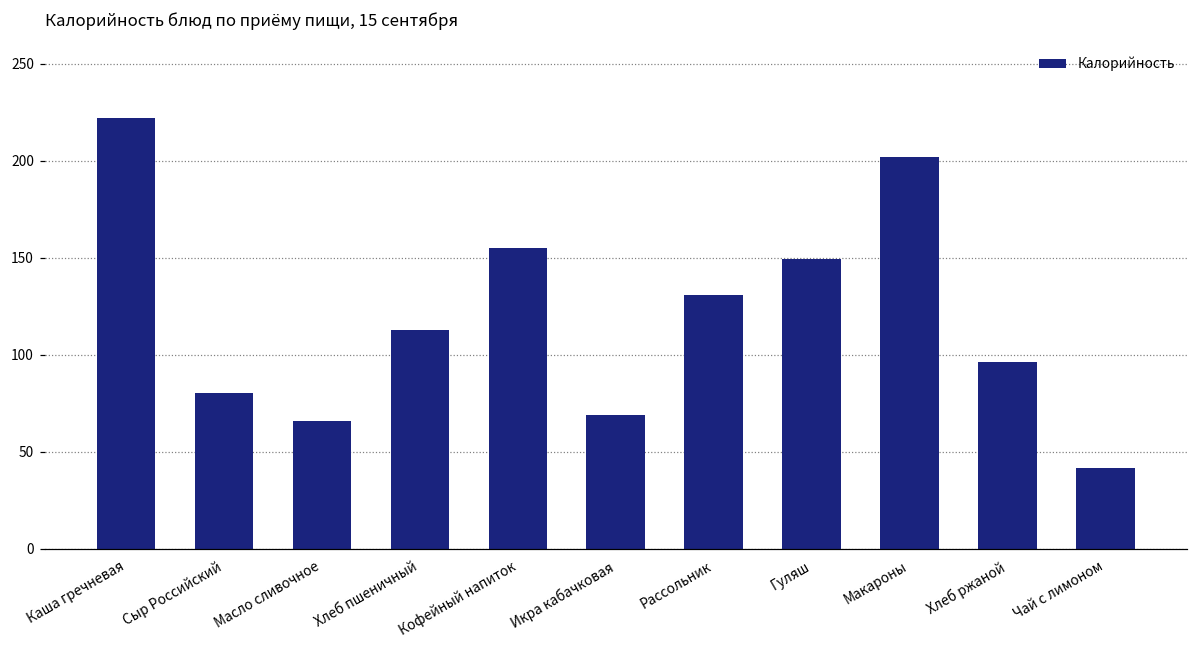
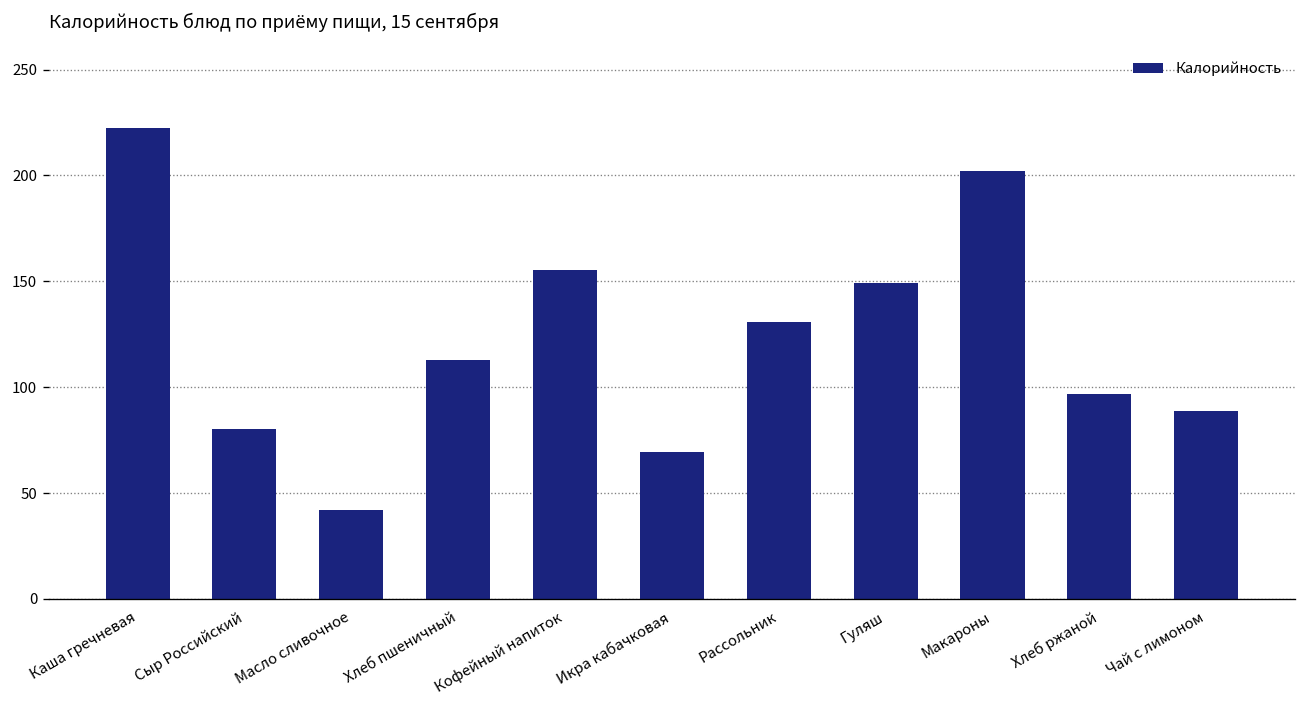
Масло сливочное: 66 -> 42
Чай с лимоном: 42 -> 89
